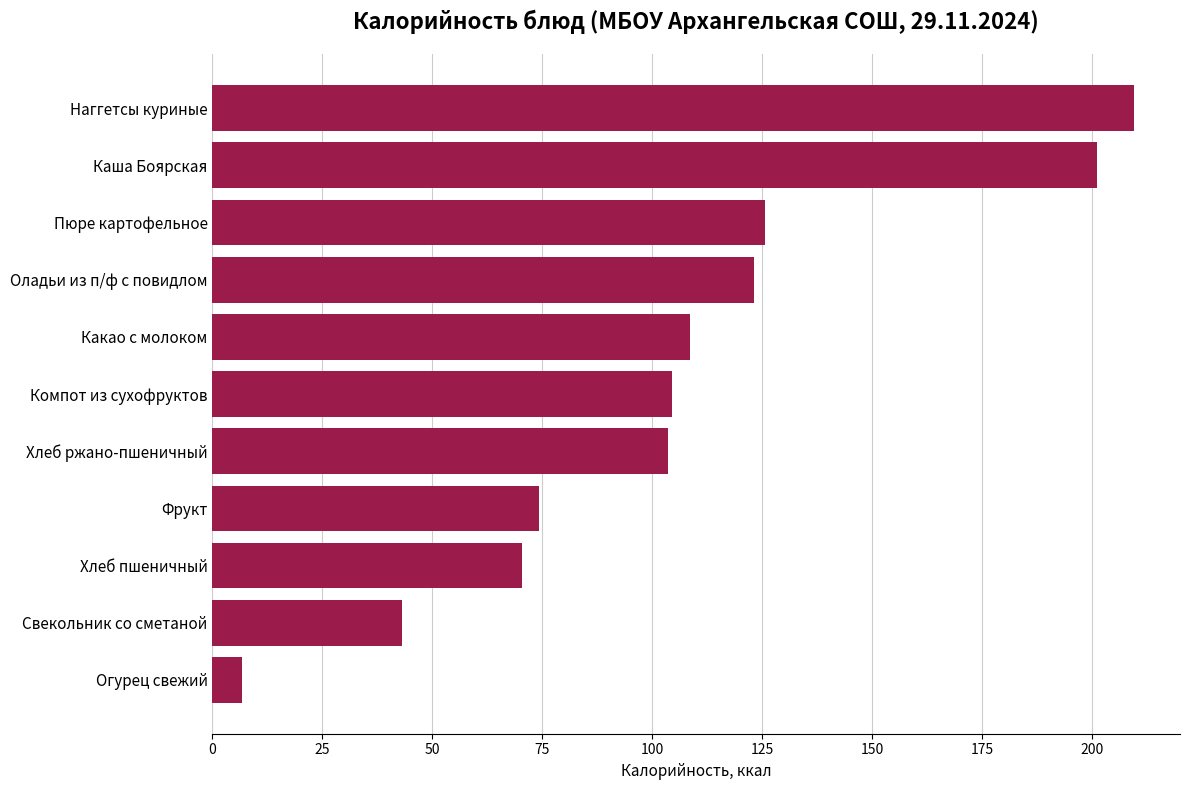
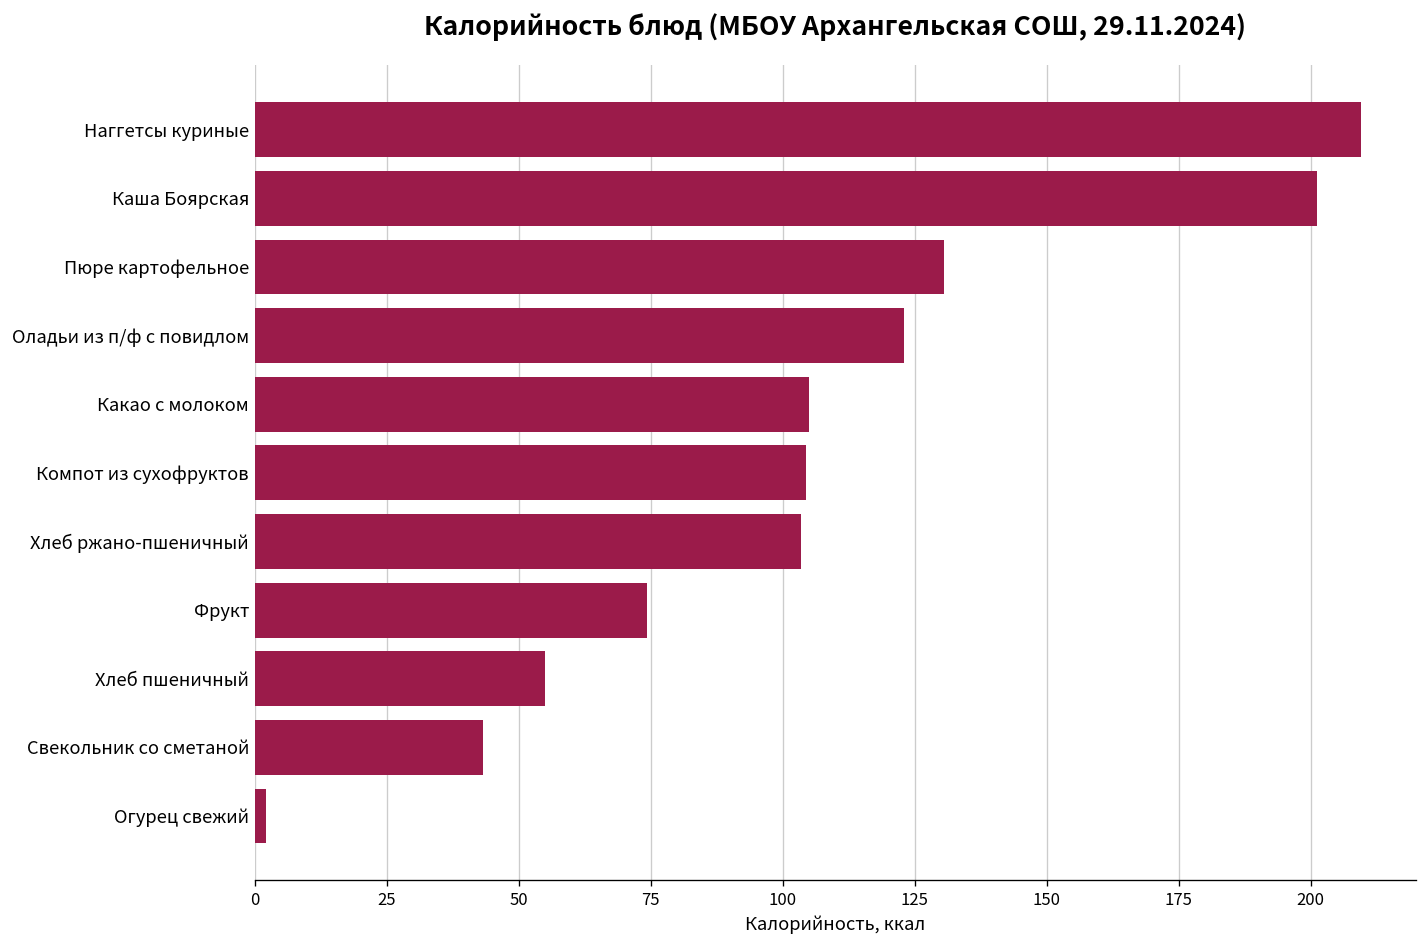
Пюре картофельное: 126 -> 131
Какао с молоком: 109 -> 105
Хлеб пшеничный: 70 -> 55
Огурец свежий: 7 -> 2
